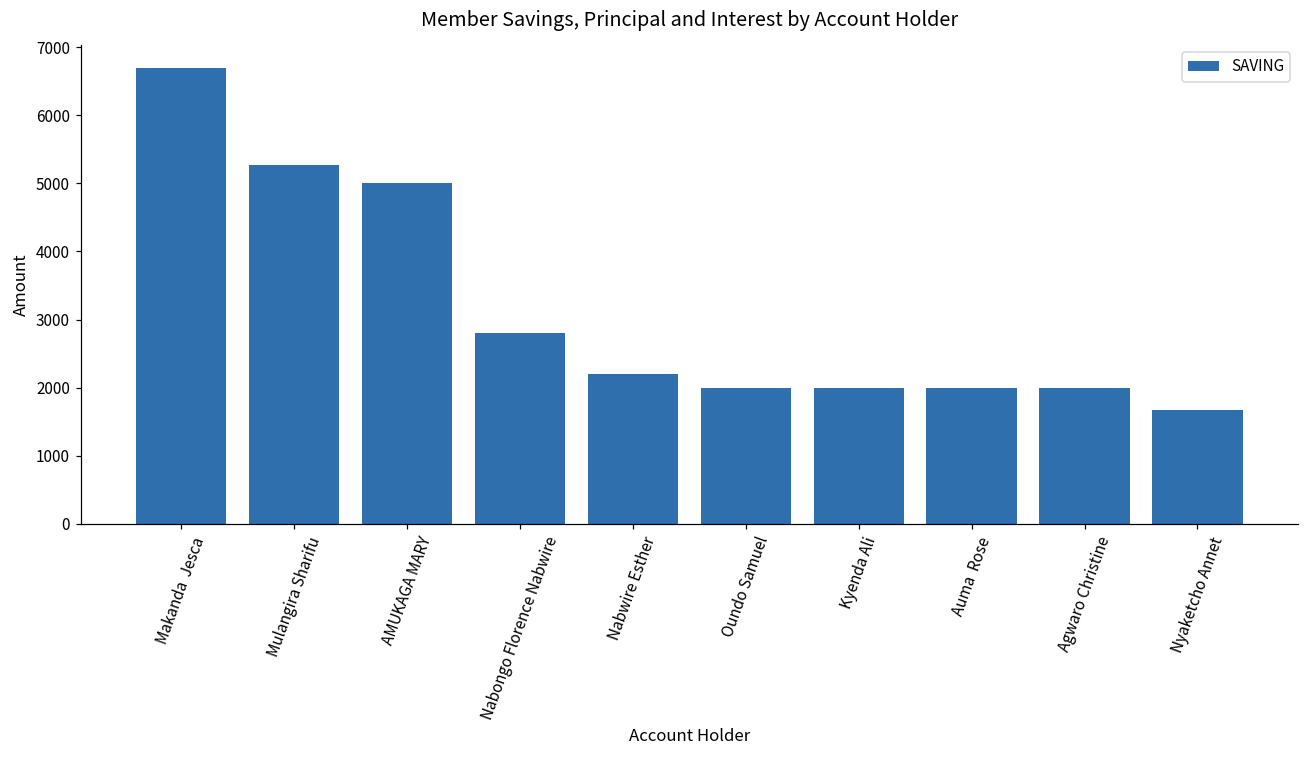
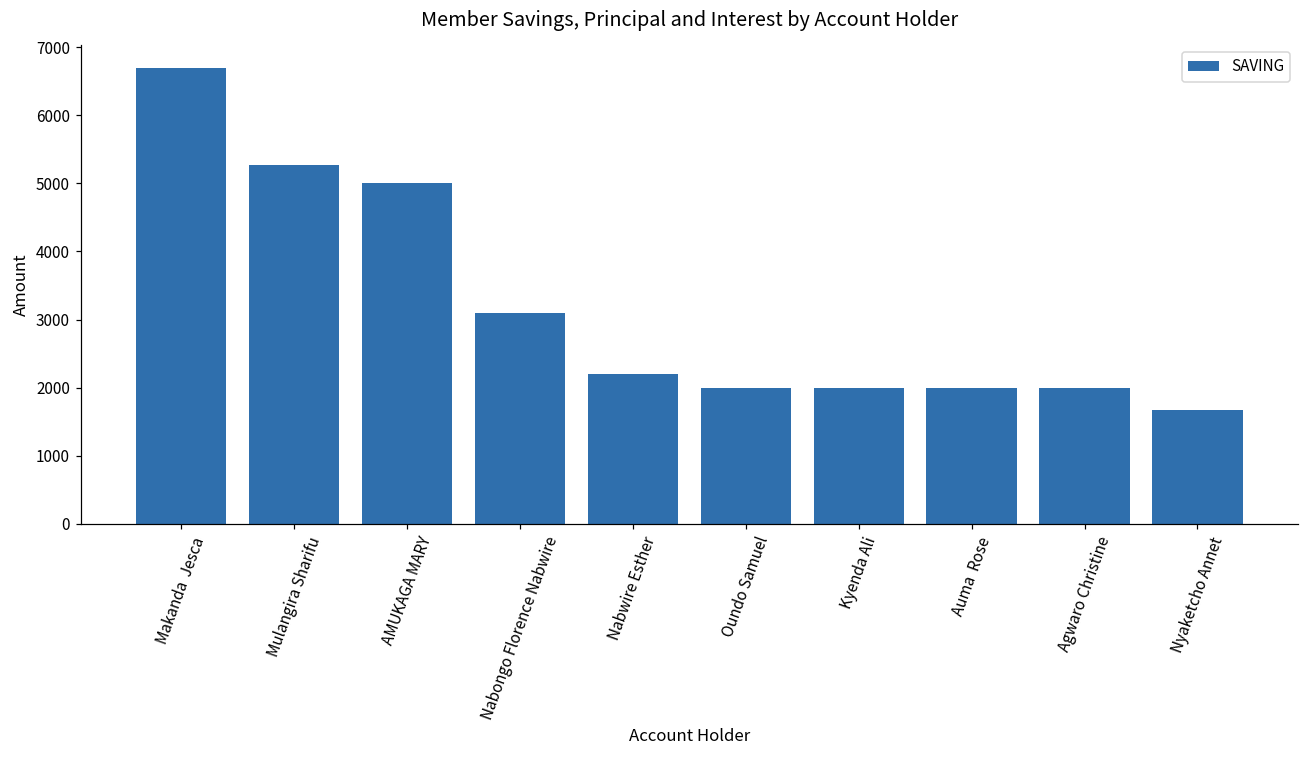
Nabongo Florence Nabwire: 2800 -> 3100
